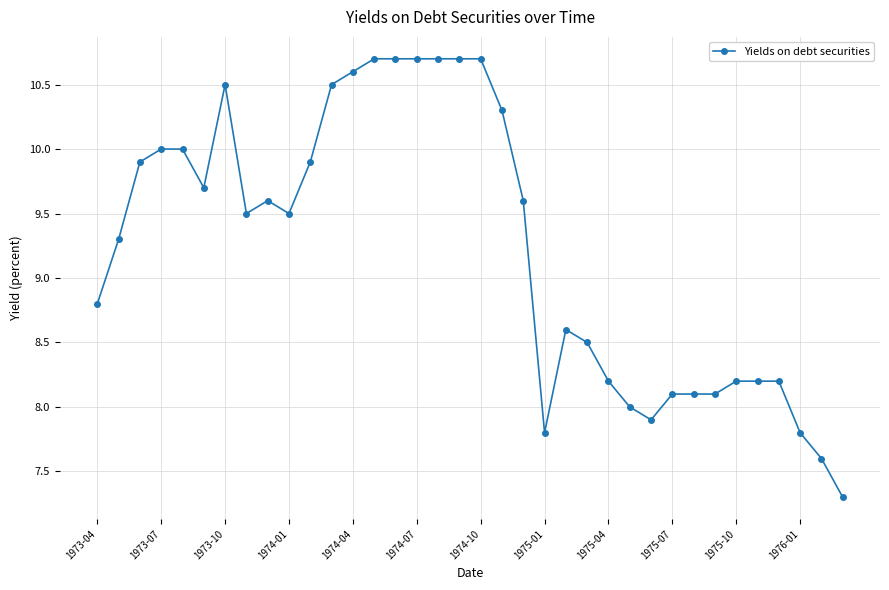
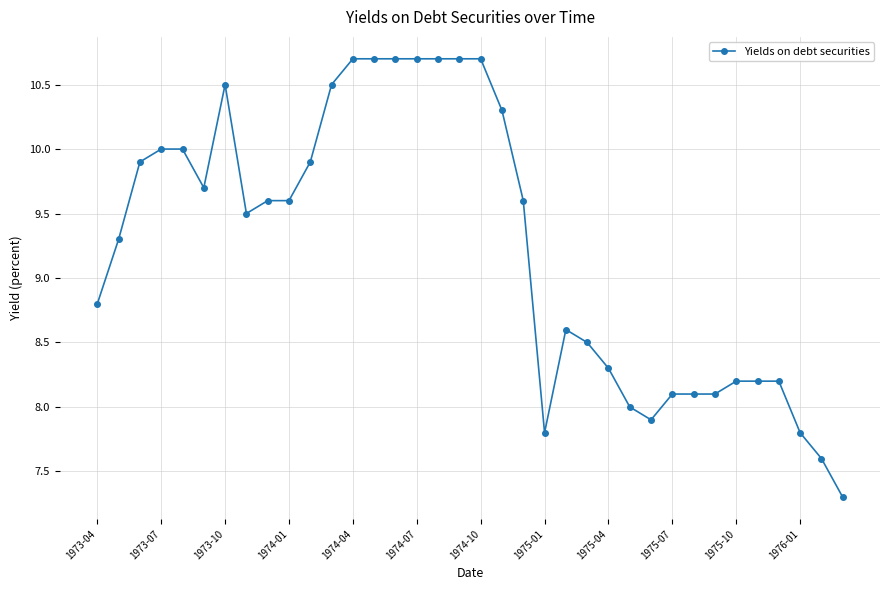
1974-01: 9.5 -> 9.6
1974-04: 10.6 -> 10.7
1975-04: 8.2 -> 8.3
